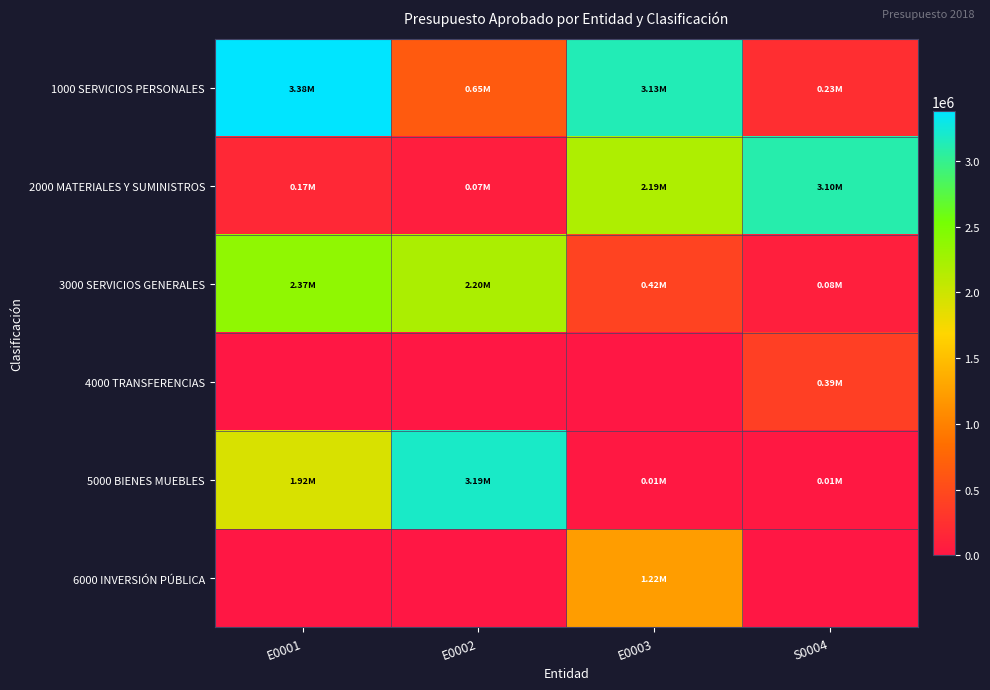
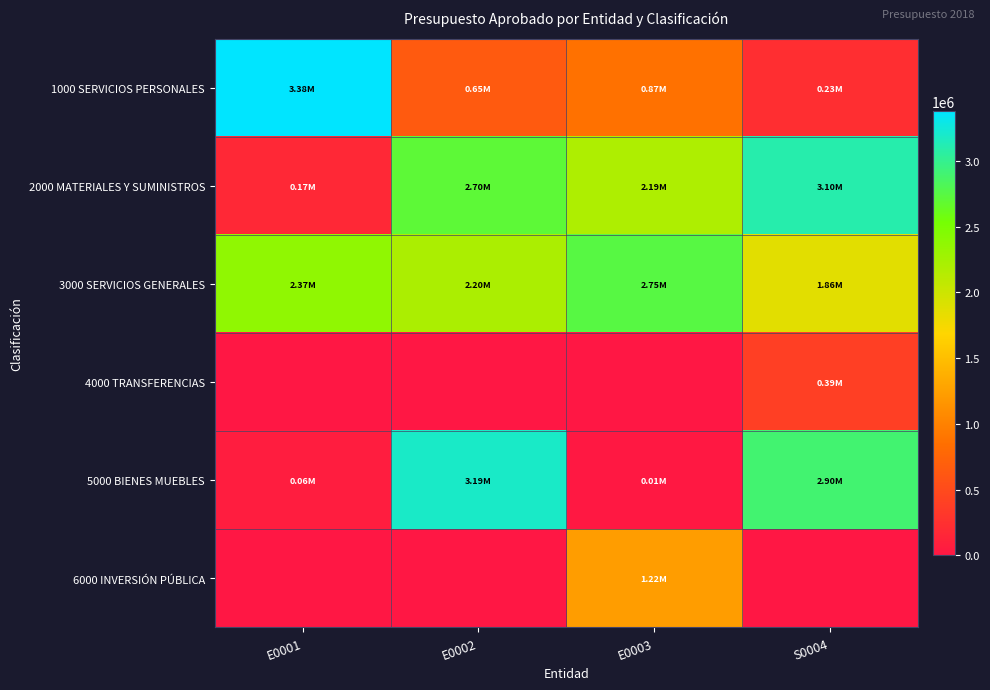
1000 SERVICIOS PERSONALES, E0003: 3.13M -> 0.87M
2000 MATERIALES Y SUMINISTROS, E0002: 0.07M -> 2.70M
3000 SERVICIOS GENERALES, E0003: 0.42M -> 2.75M
3000 SERVICIOS GENERALES, S0004: 0.08M -> 1.86M
5000 BIENES MUEBLES, E0001: 1.92M -> 0.06M
5000 BIENES MUEBLES, S0004: 0.01M -> 2.90M
